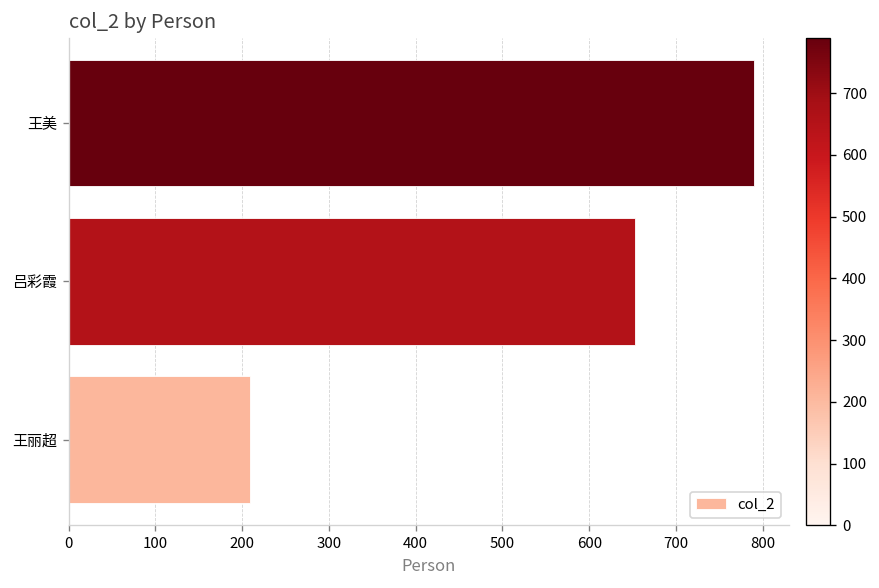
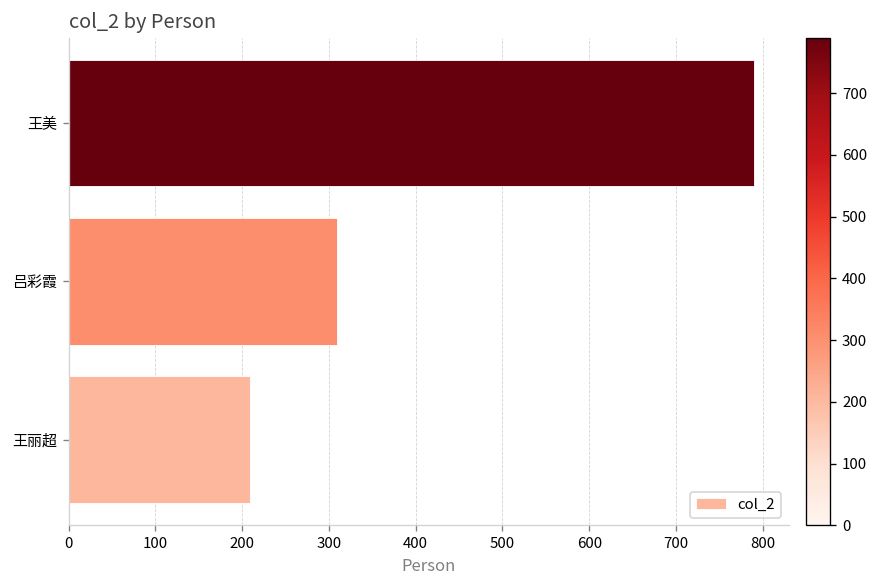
吕彩霞: 650 -> 310
